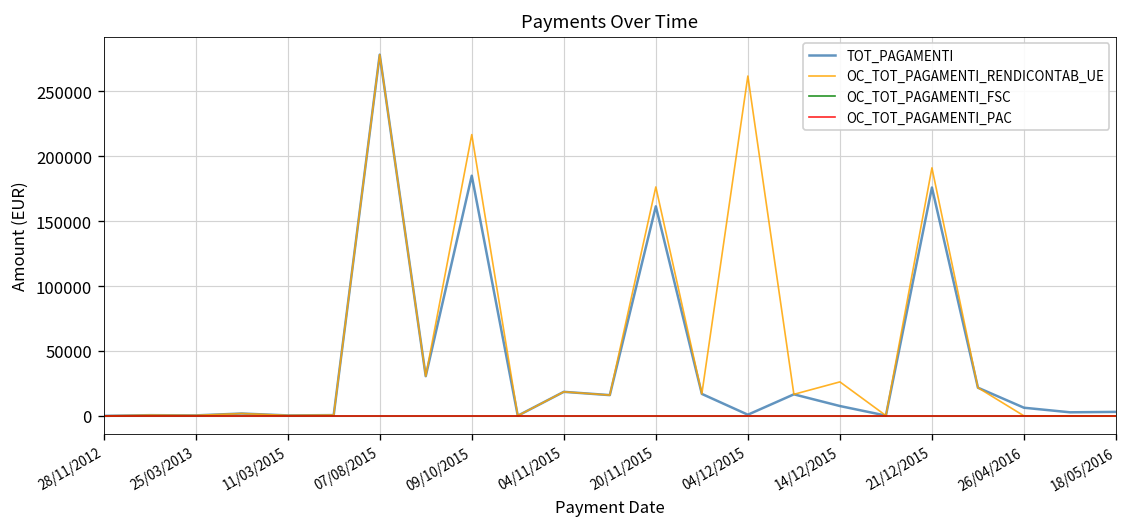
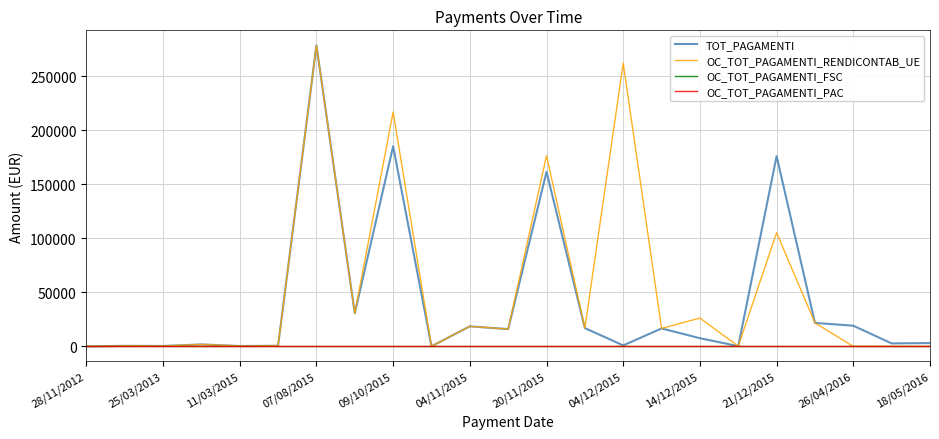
OC_TOT_PAGAMENTI_RENDICONTAB_UE, 21/12/2015: 191000 -> 105000
TOT_PAGAMENTI, 26/04/2016: 6000 -> 19000
